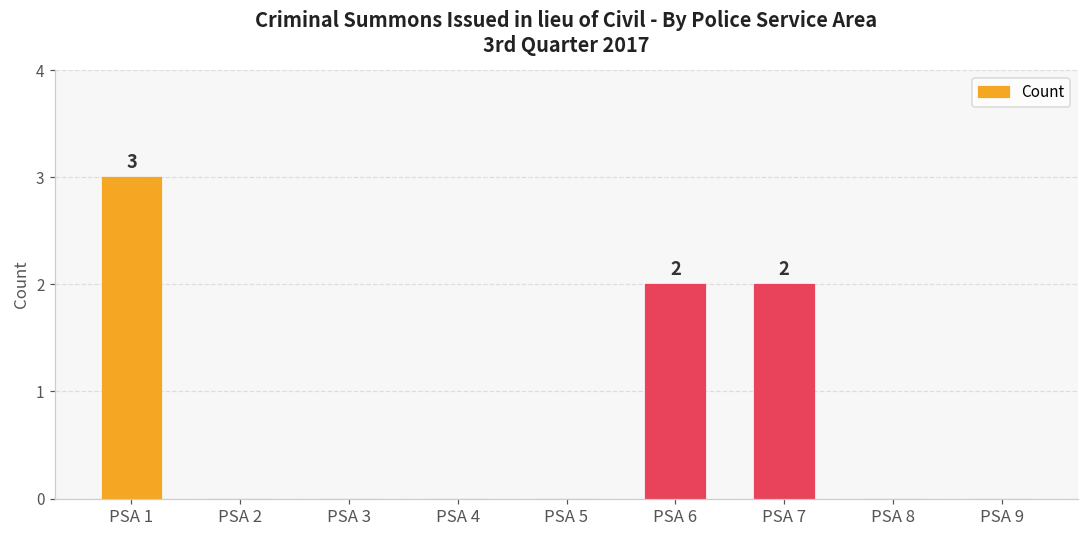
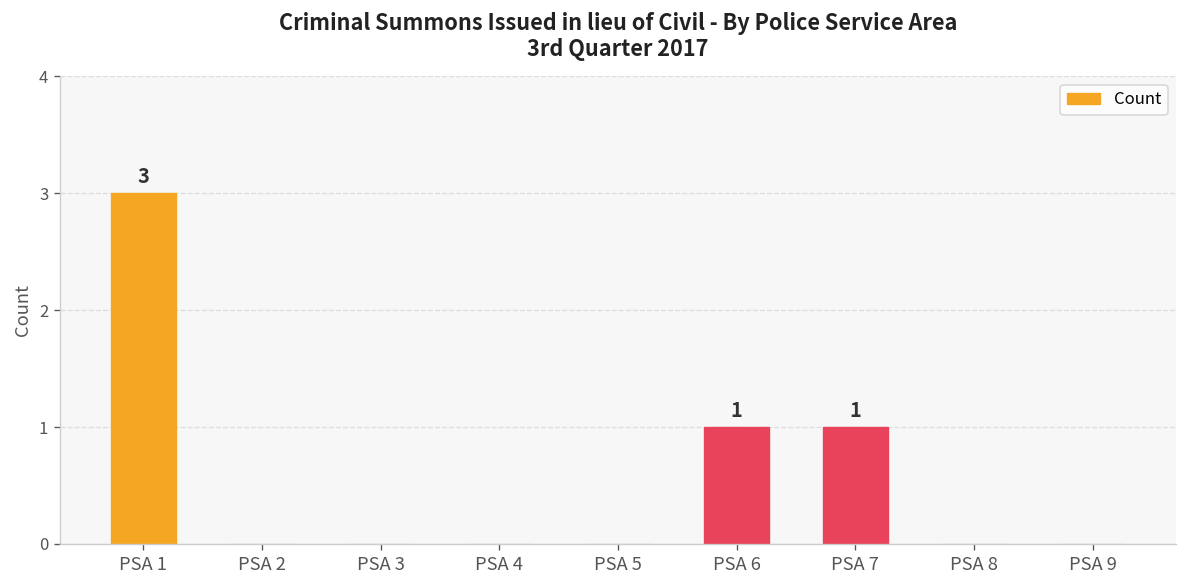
PSA 6: 2 -> 1
PSA 7: 2 -> 1
